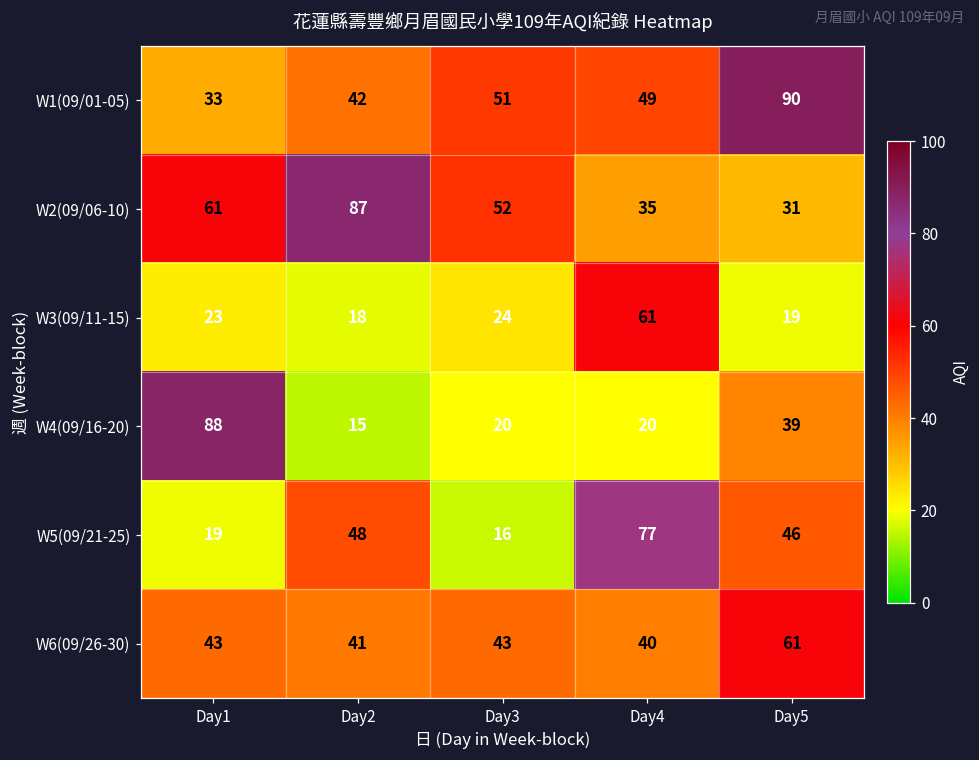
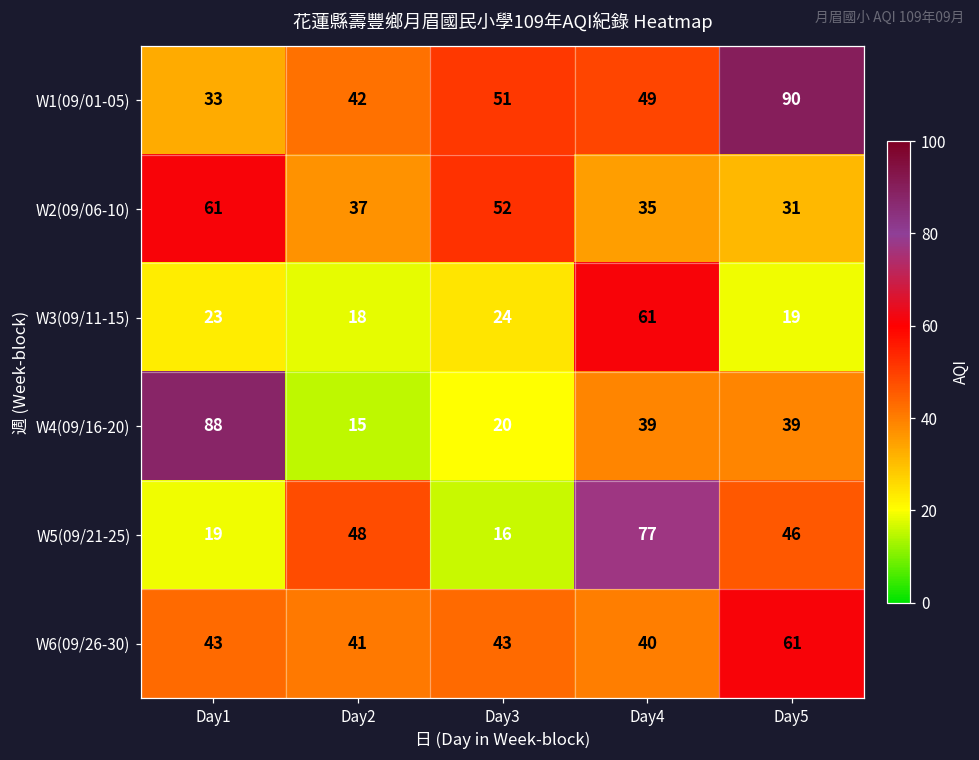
W2(09/06-10), Day2: 87 -> 37
W4(09/16-20), Day4: 20 -> 39
